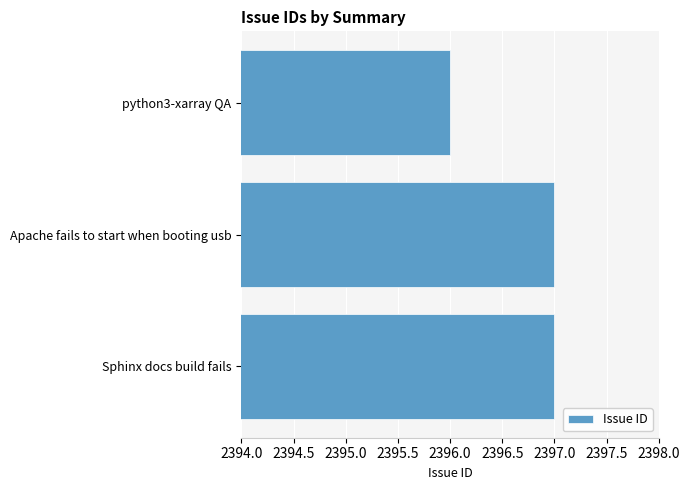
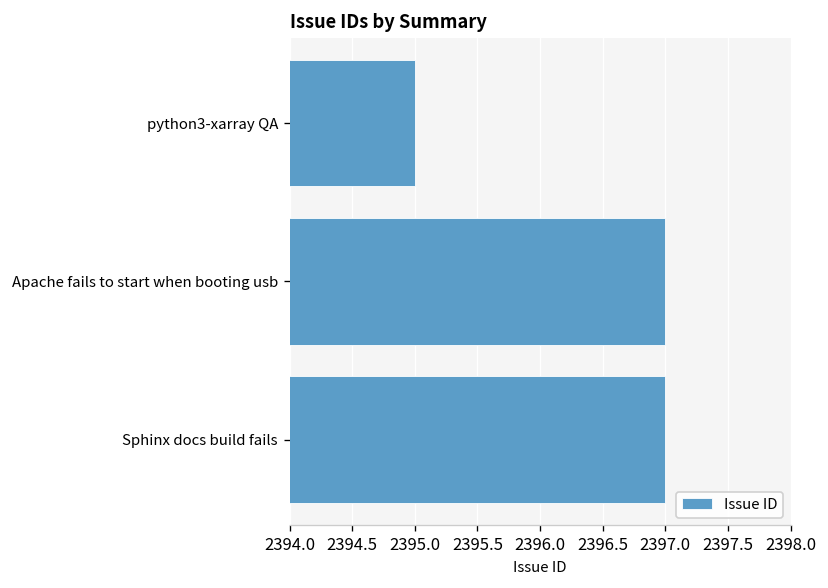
python3-xarray QA: 2396 -> 2395
